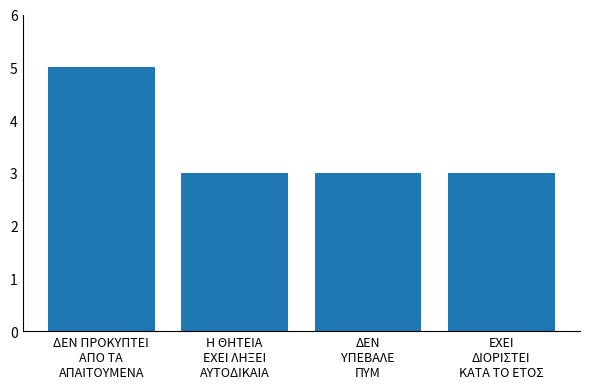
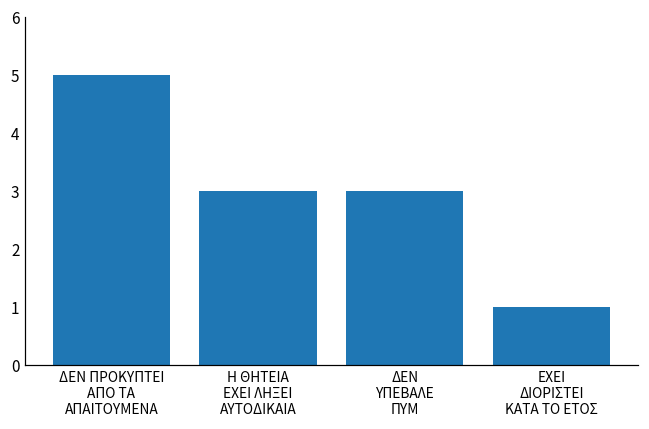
ΕΧΕΙ ΔΙΟΡΙΣΤΕΙ ΚΑΤΑ ΤΟ ΕΤΟΣ: 3 -> 1
